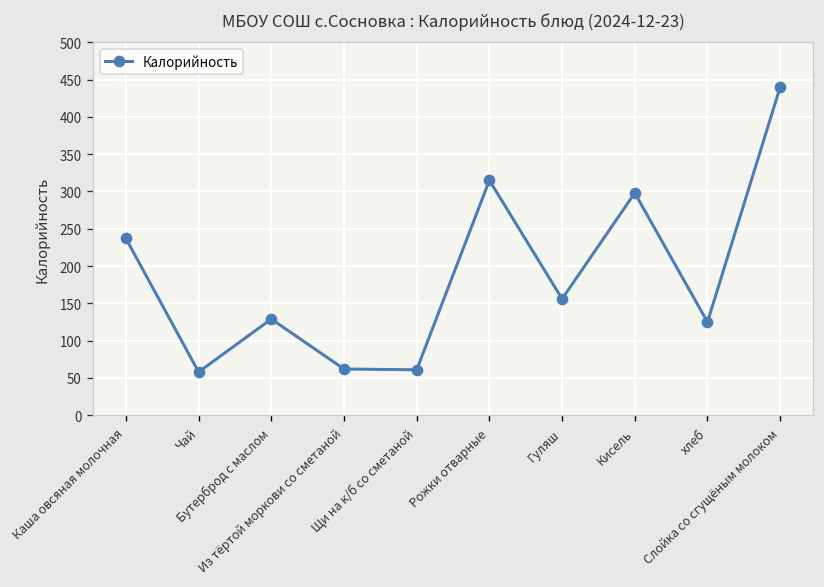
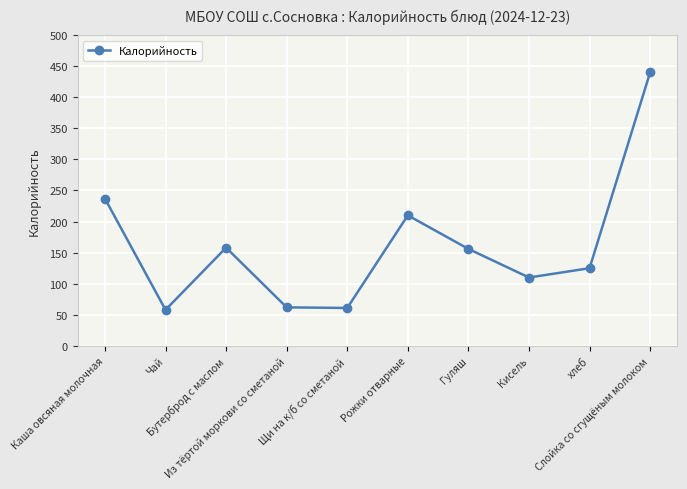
Бутерброд с маслом: 130 -> 160
Рожки отварные: 320 -> 210
Кисель: 300 -> 110
